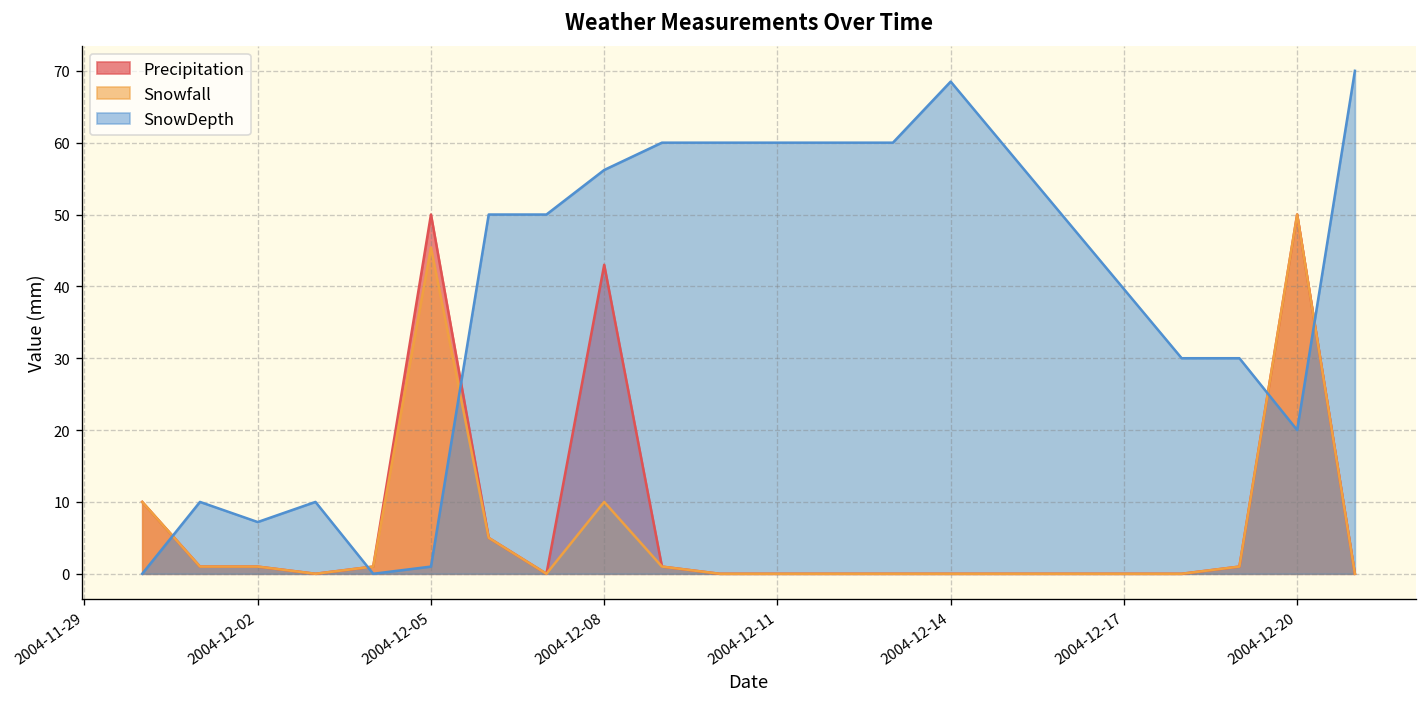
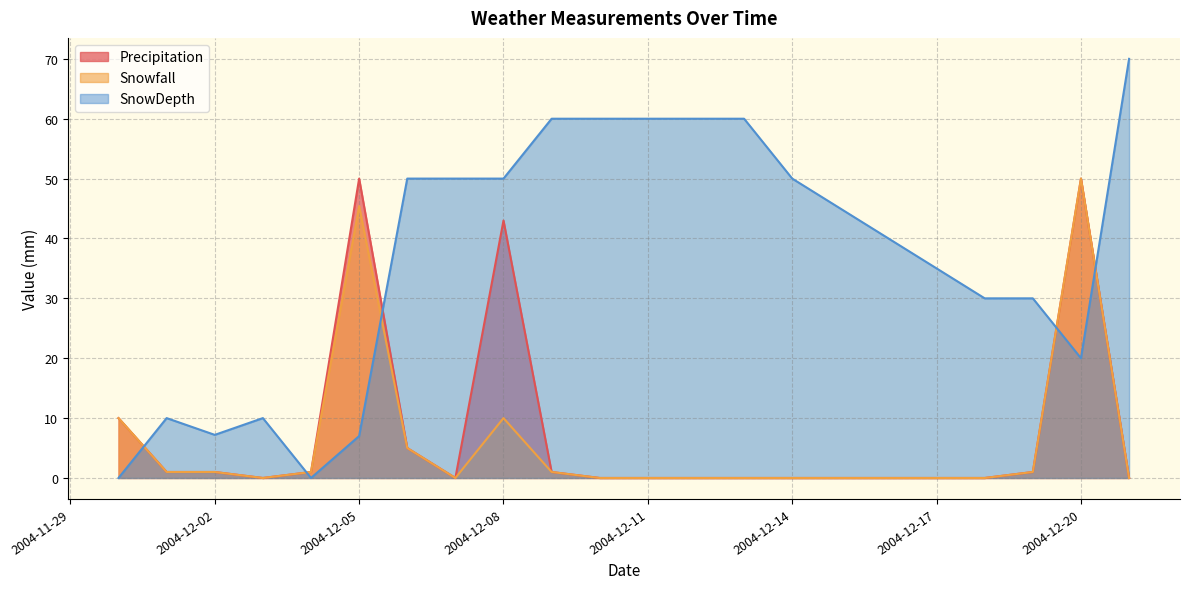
SnowDepth, 2004-12-05: 1 -> 7
SnowDepth, 2004-12-08: 56 -> 50
SnowDepth, 2004-12-14: 69 -> 50
